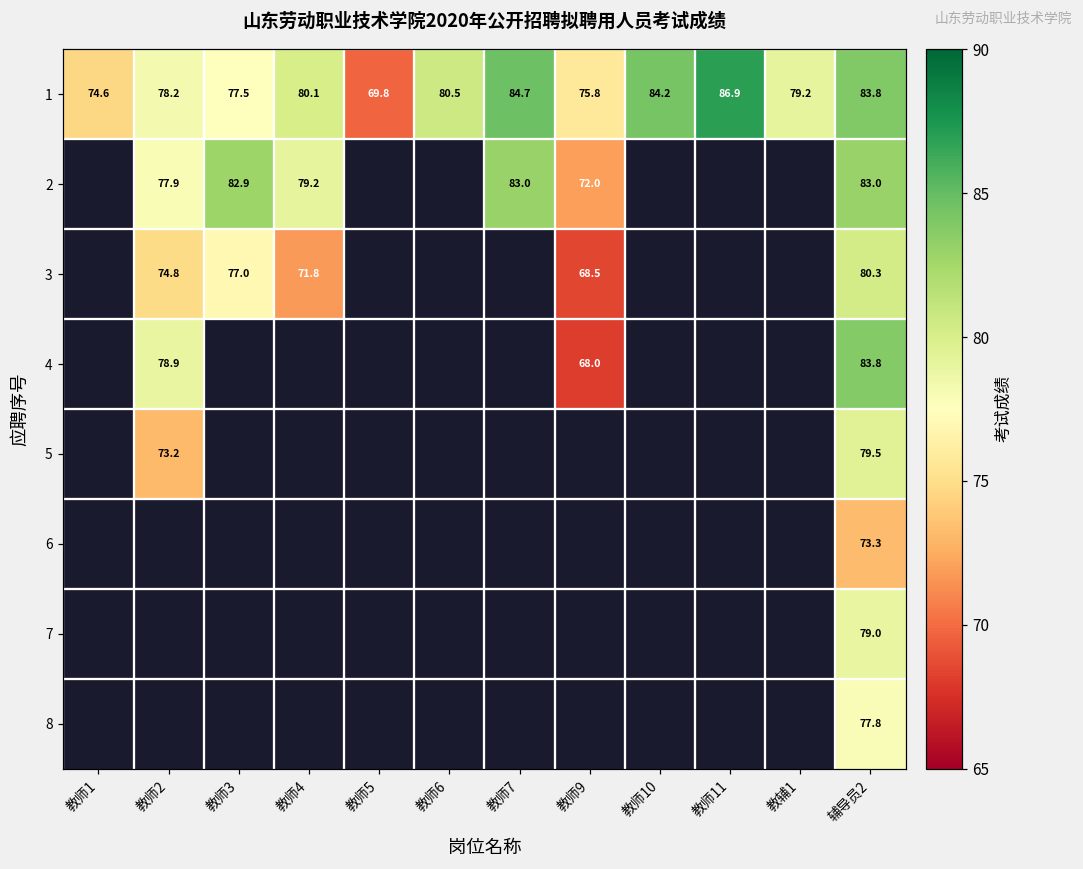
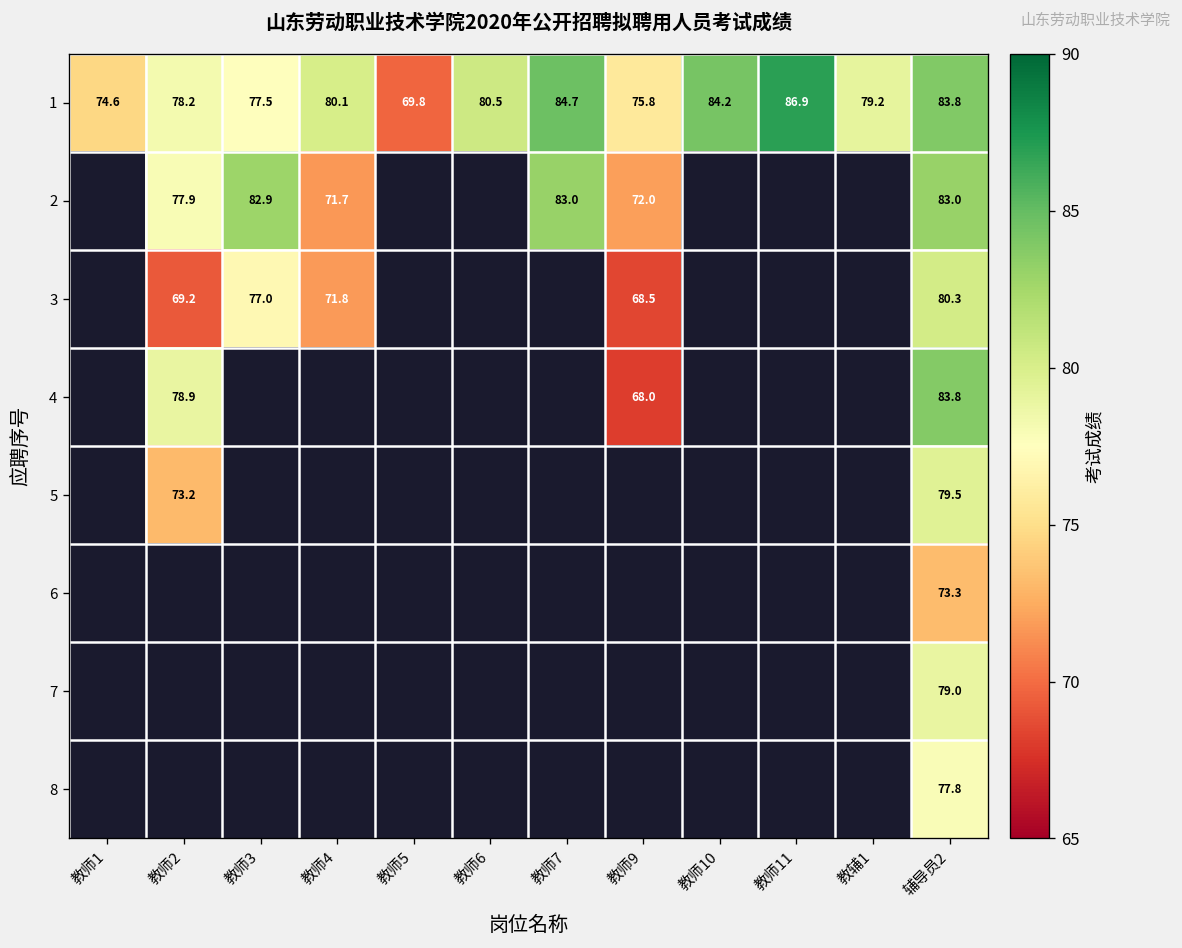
2, 教师4: 79.2 -> 71.7
3, 教师2: 74.8 -> 69.2
